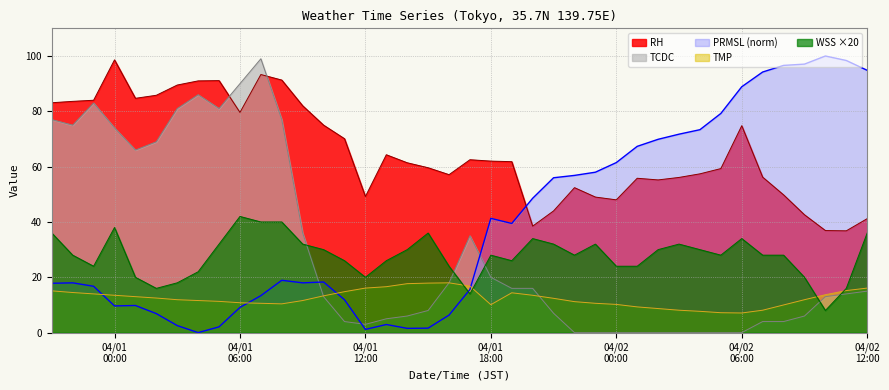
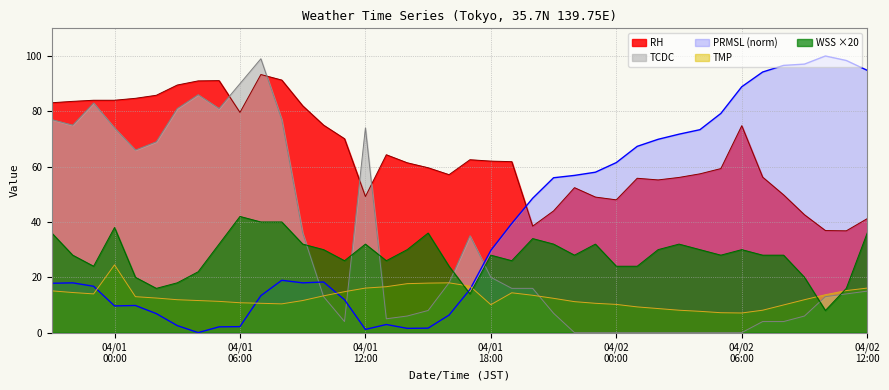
RH, 04/01 00:00: 99 -> 84
TMP, 04/01 00:00: 14 -> 25
PRMSL (norm), 04/01 06:00: 9 -> 2
TCDC, 04/01 12:00: 3 -> 74
WSS ×20, 04/01 12:00: 20 -> 32
PRMSL (norm), 04/01 18:00: 41 -> 30
WSS ×20, 04/02 06:00: 34 -> 30
